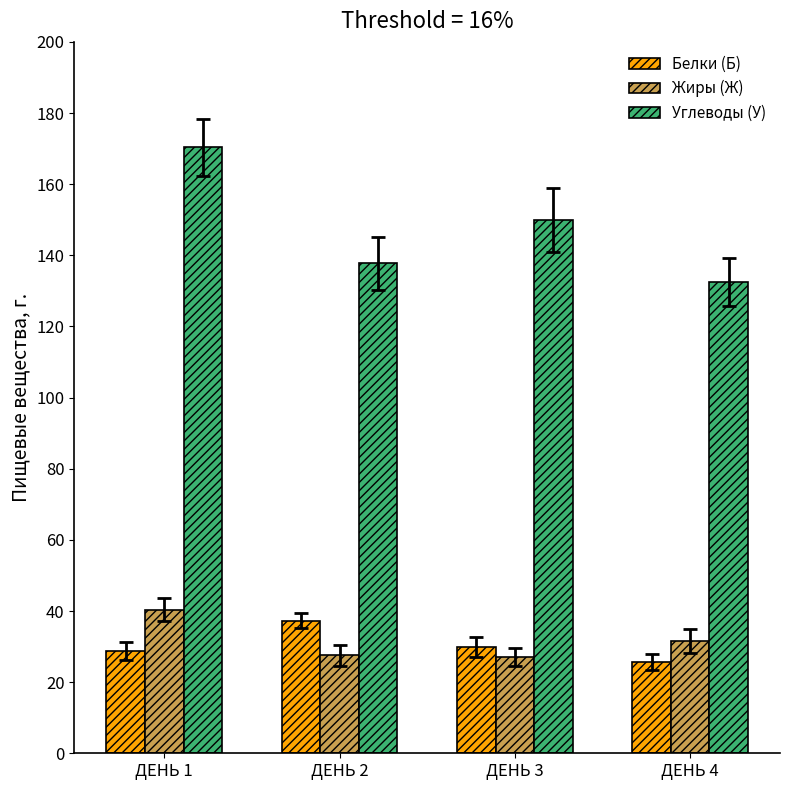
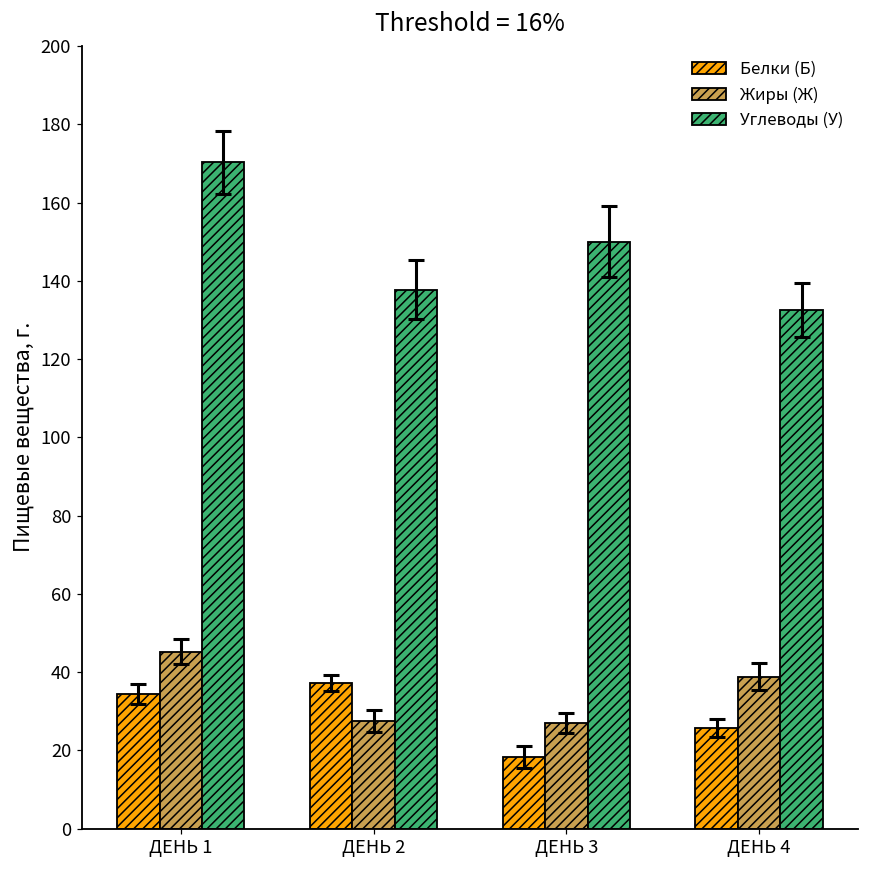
Белки (Б), ДЕНЬ 1: 29 -> 34
Жиры (Ж), ДЕНЬ 1: 40 -> 45
Белки (Б), ДЕНЬ 3: 30 -> 18
Жиры (Ж), ДЕНЬ 4: 32 -> 39
